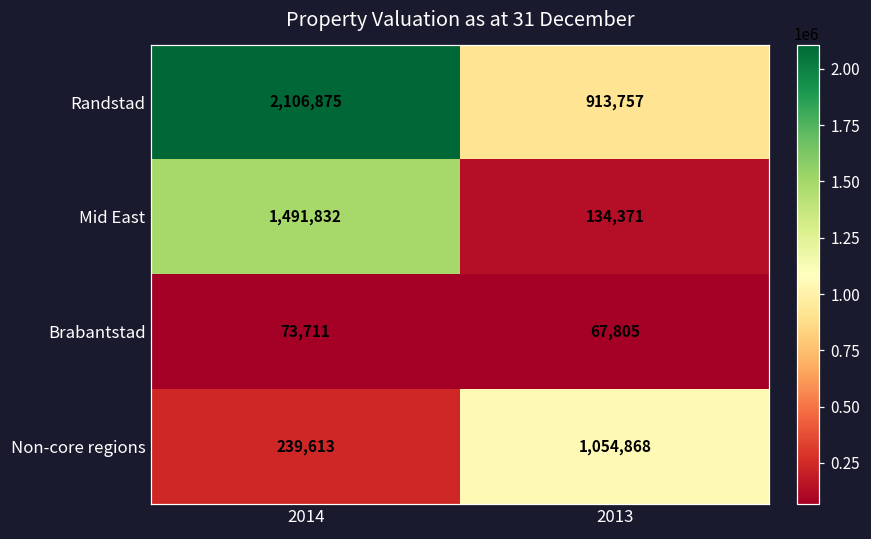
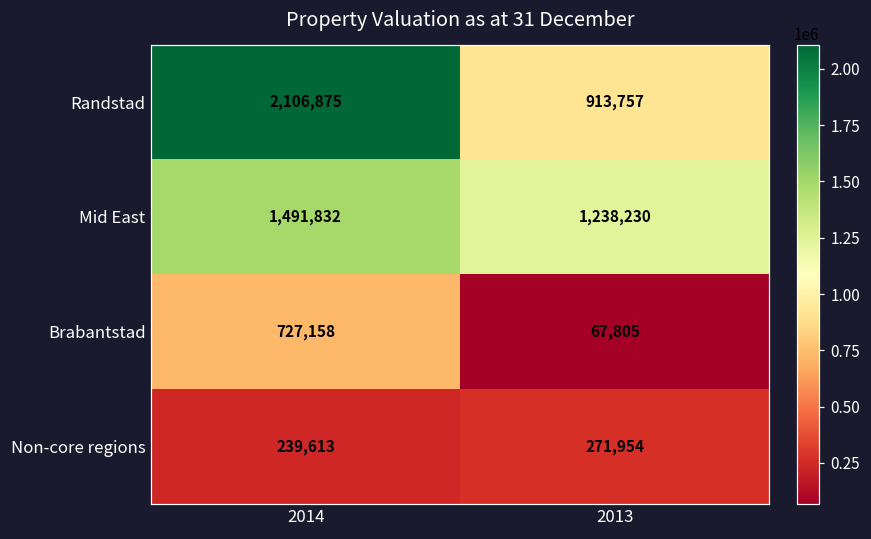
Mid East, 2013: 134,371 -> 1,238,230
Brabantstad, 2014: 73,711 -> 727,158
Non-core regions, 2013: 1,054,868 -> 271,954
